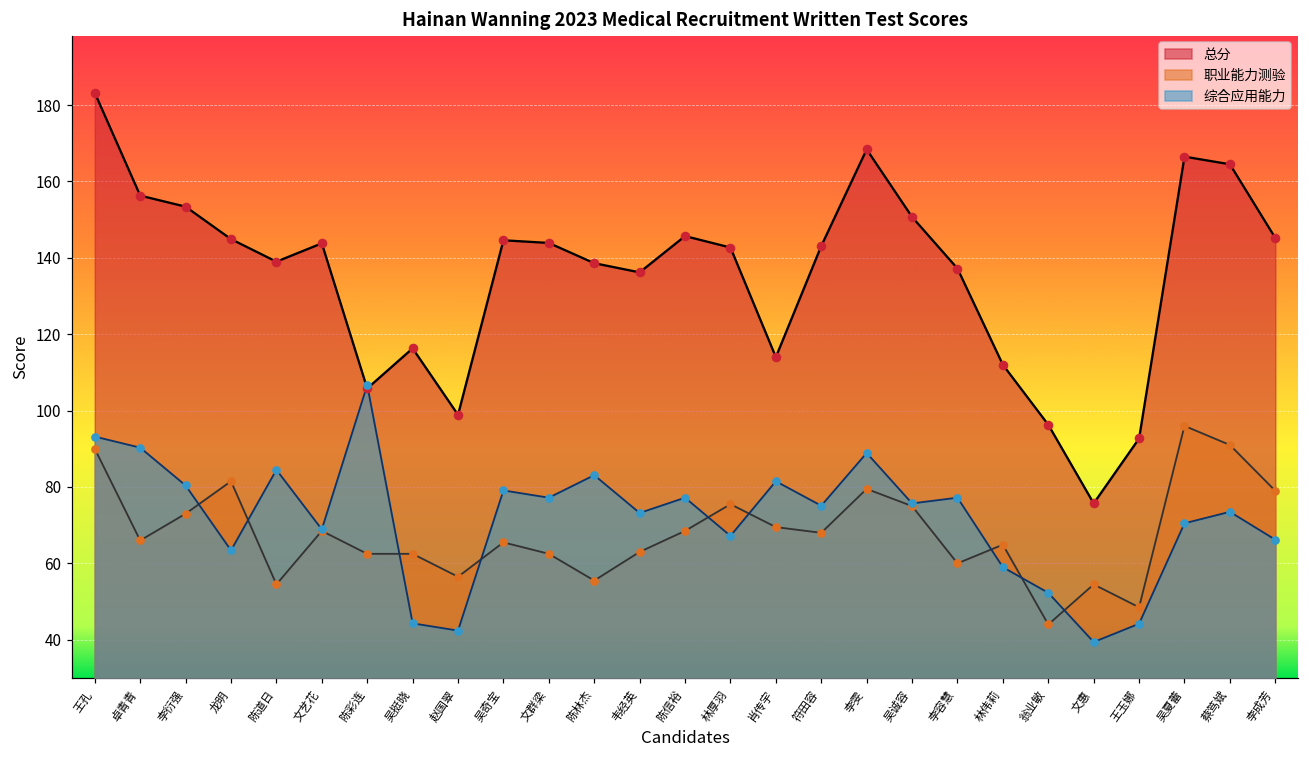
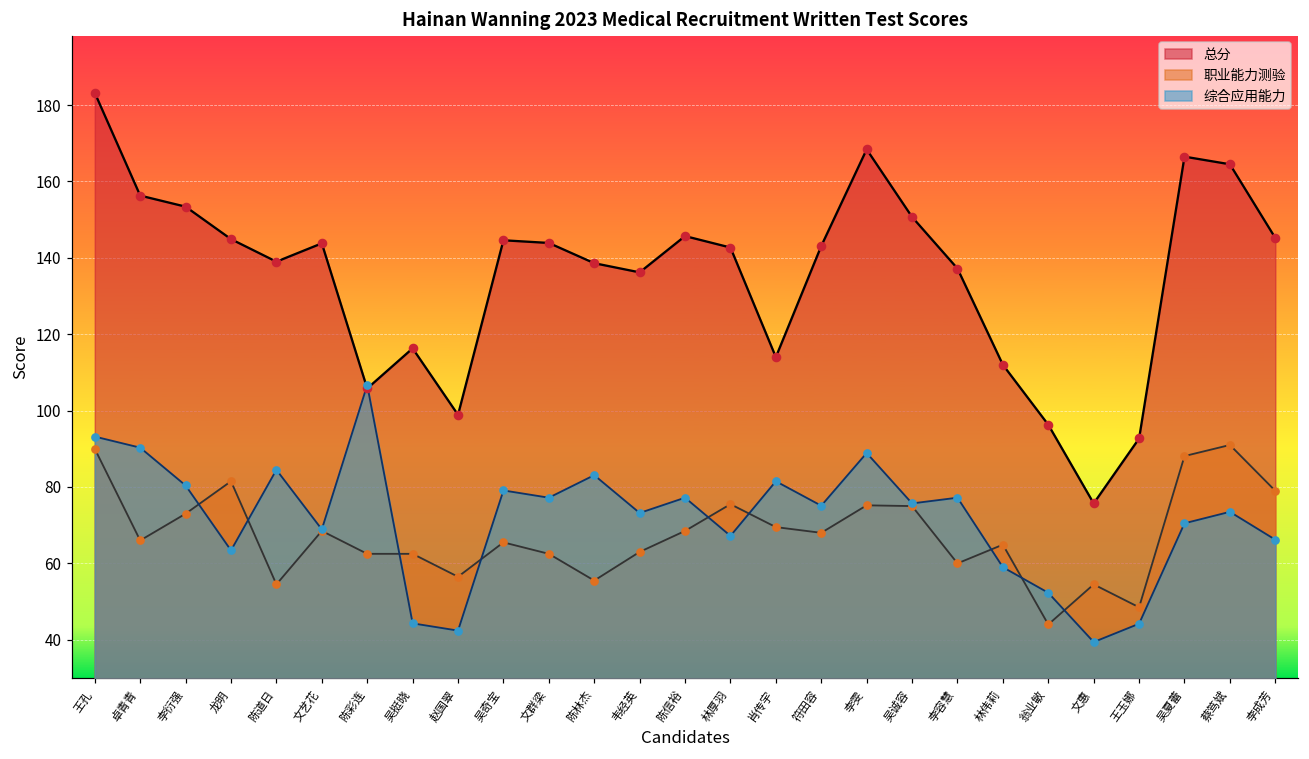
职业能力测验, 李雯: 80 -> 75
职业能力测验, 吴夏蕾: 96 -> 88
